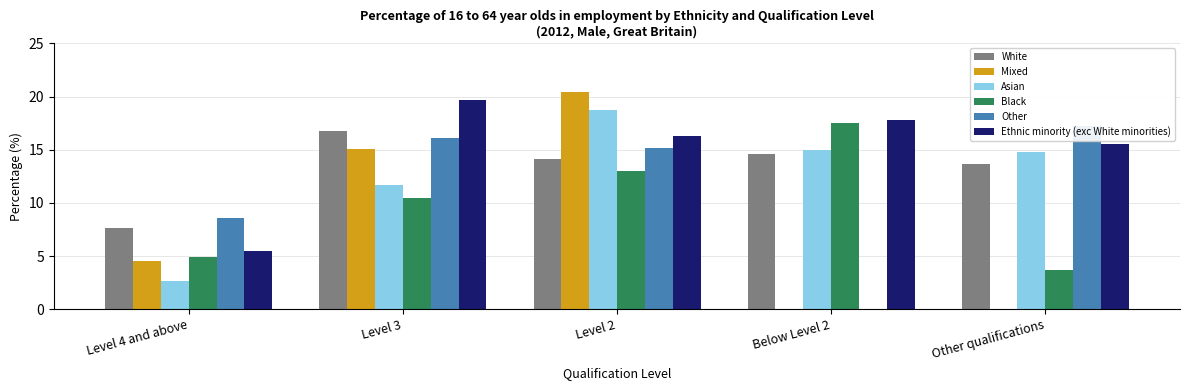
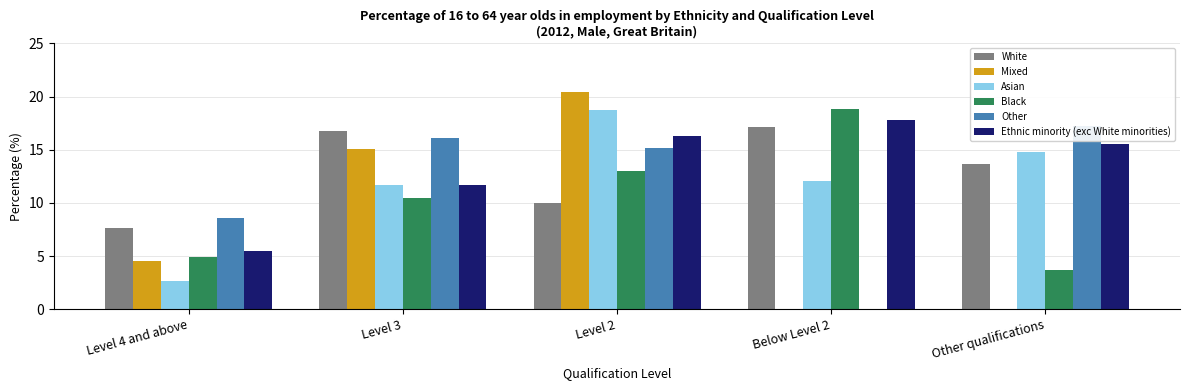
Ethnic minority (exc White minorities), Level 3: 19.7 -> 11.7
White, Level 2: 14.1 -> 10.0
White, Below Level 2: 14.6 -> 17.1
Asian, Below Level 2: 15.0 -> 12.1
Black, Below Level 2: 17.5 -> 18.8
